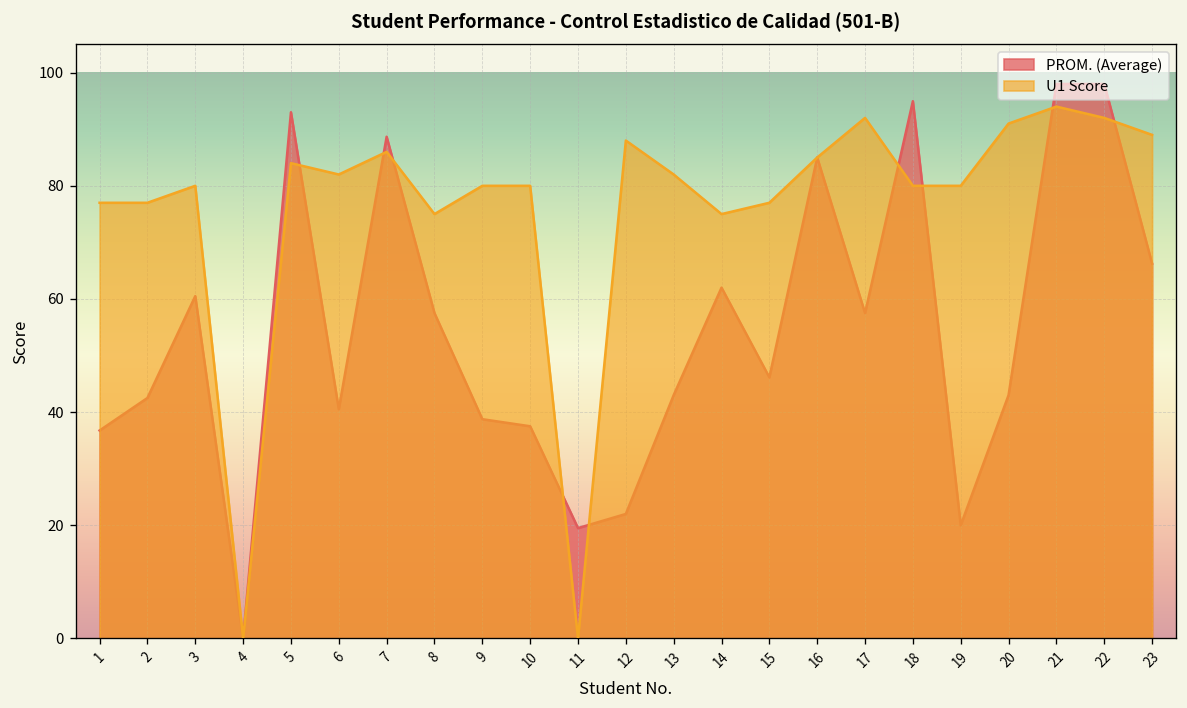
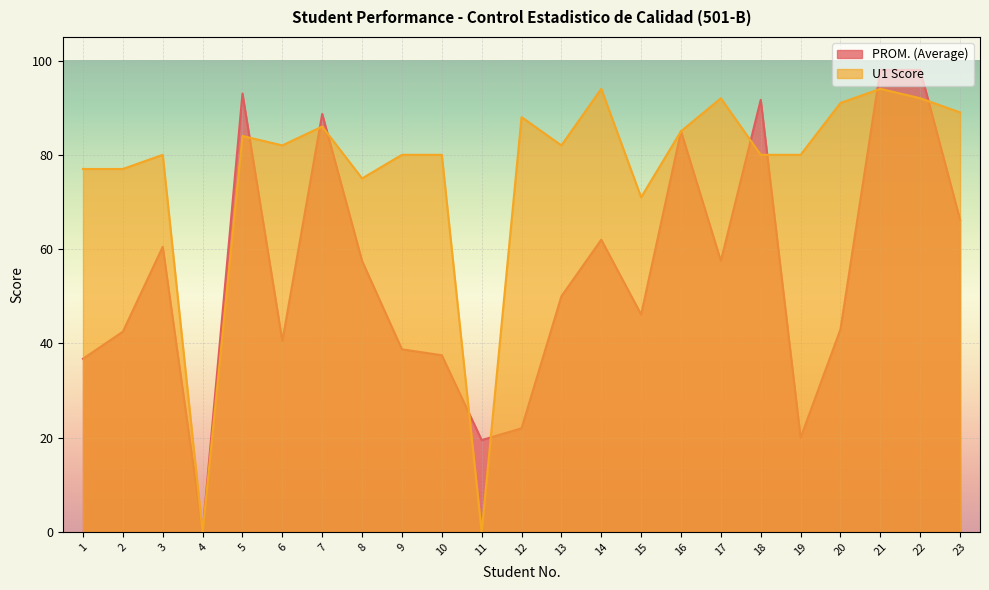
PROM. (Average), 13: 43 -> 50
U1 Score, 14: 75 -> 94
U1 Score, 15: 77 -> 71
PROM. (Average), 18: 95 -> 92
